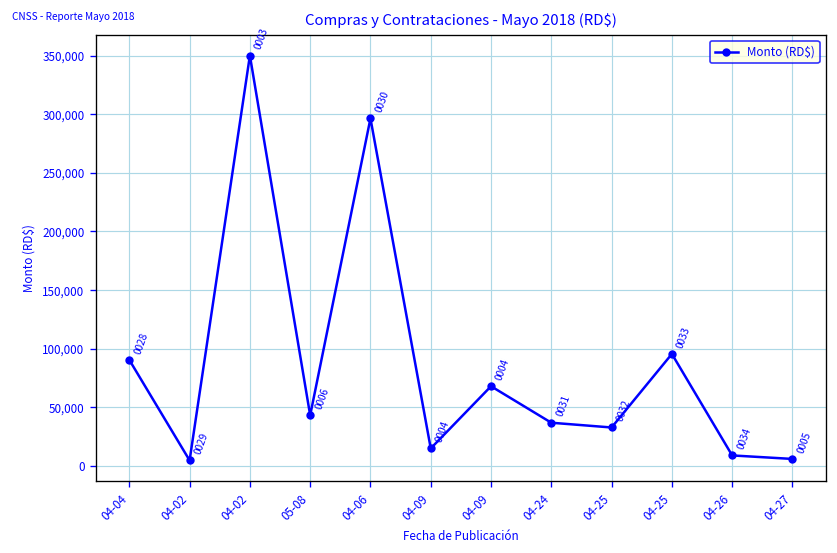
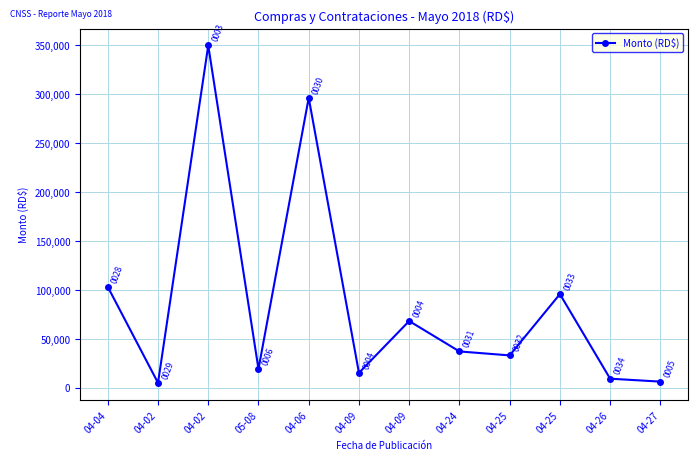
04-04: 90,000 -> 100,000
05-08: 40,000 -> 20,000
